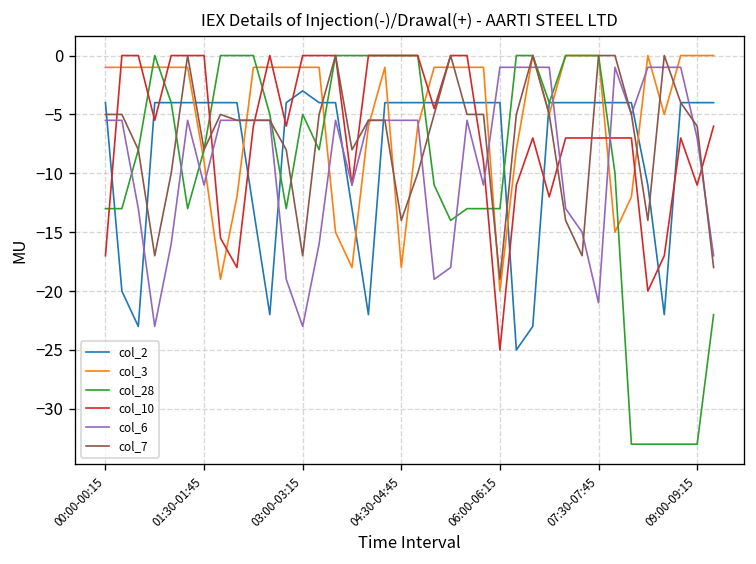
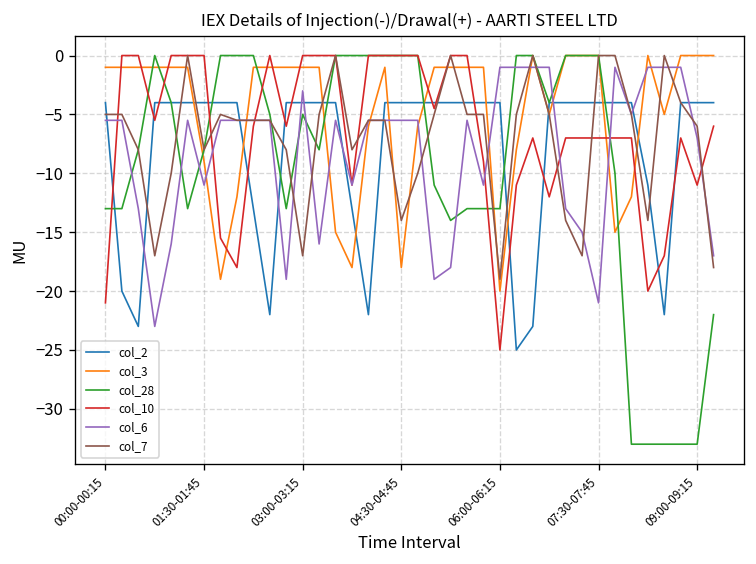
col_10, 00:00-00:15: -17 -> -21
col_2, 03:00-03:15: -3 -> -4
col_6, 03:00-03:15: -23 -> -3
